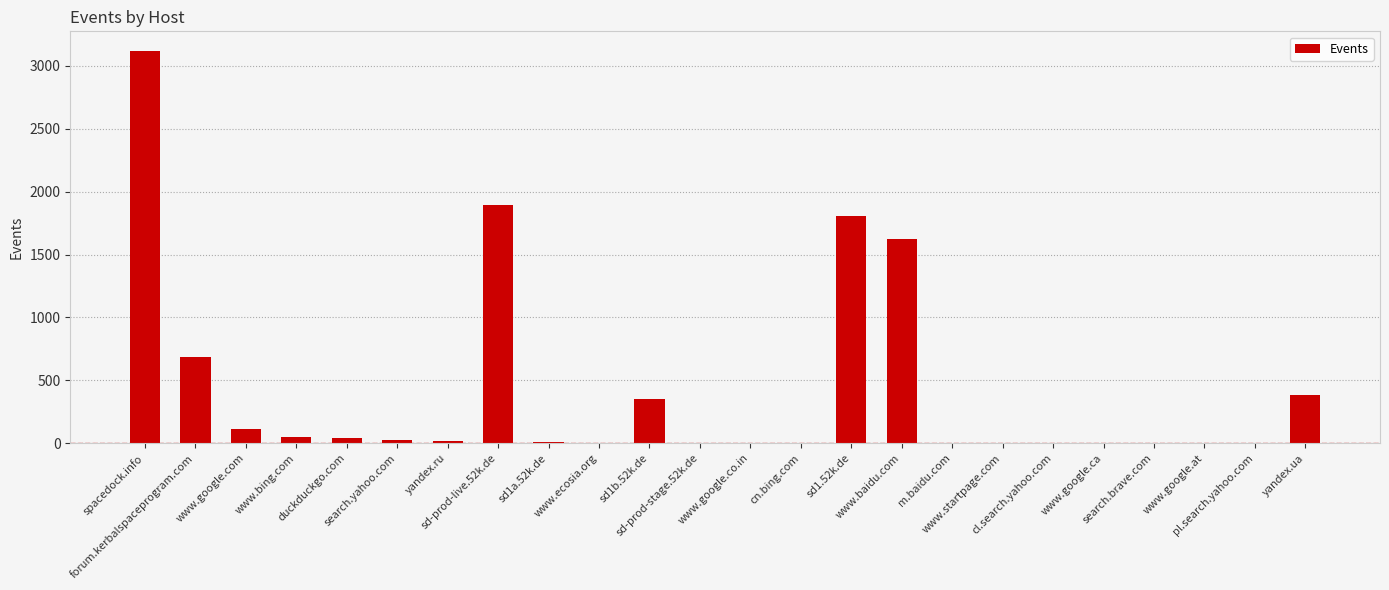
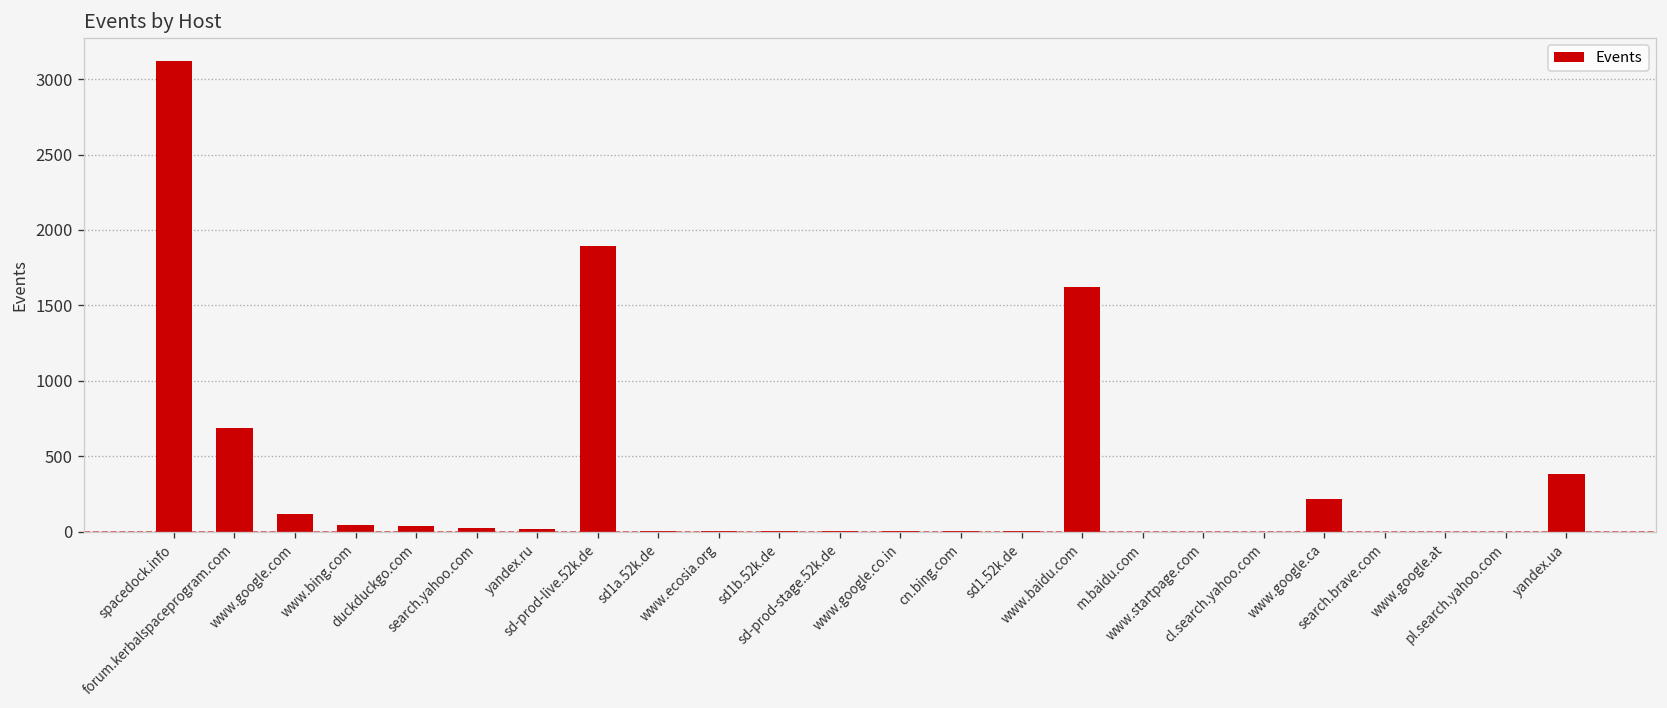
sd1b.52k.de: 350 -> 0
sd1.52k.de: 1810 -> 0
www.google.ca: 0 -> 220
